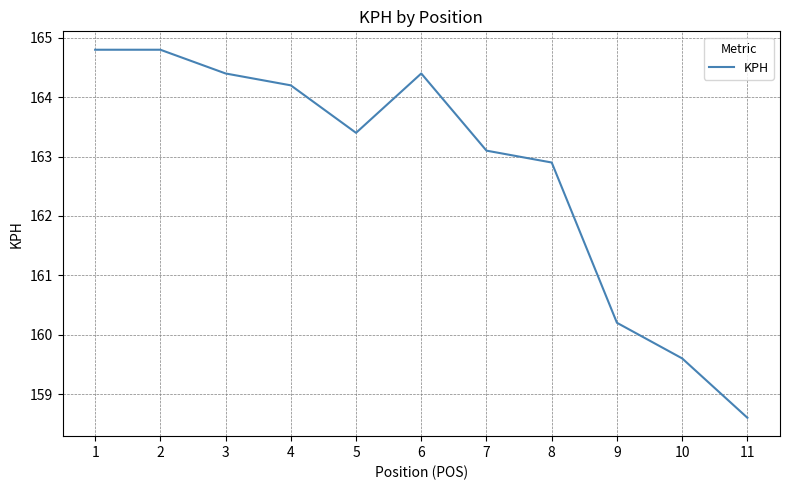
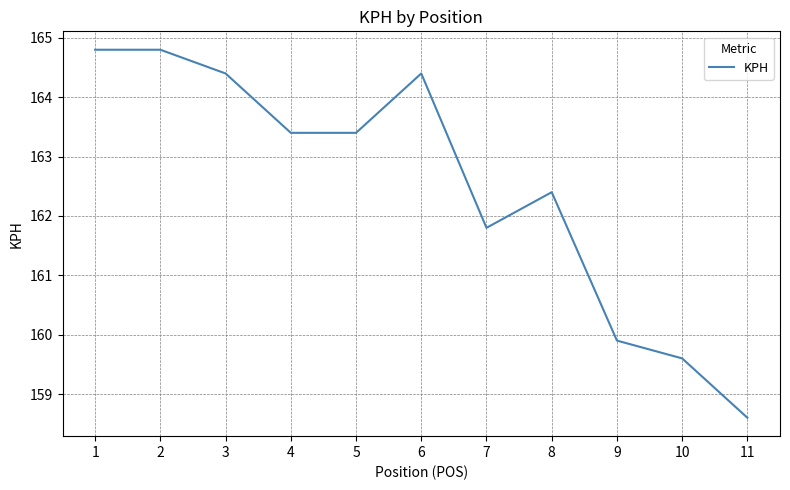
4: 164.2 -> 163.4
7: 163.1 -> 161.8
8: 162.9 -> 162.4
9: 160.2 -> 159.9
